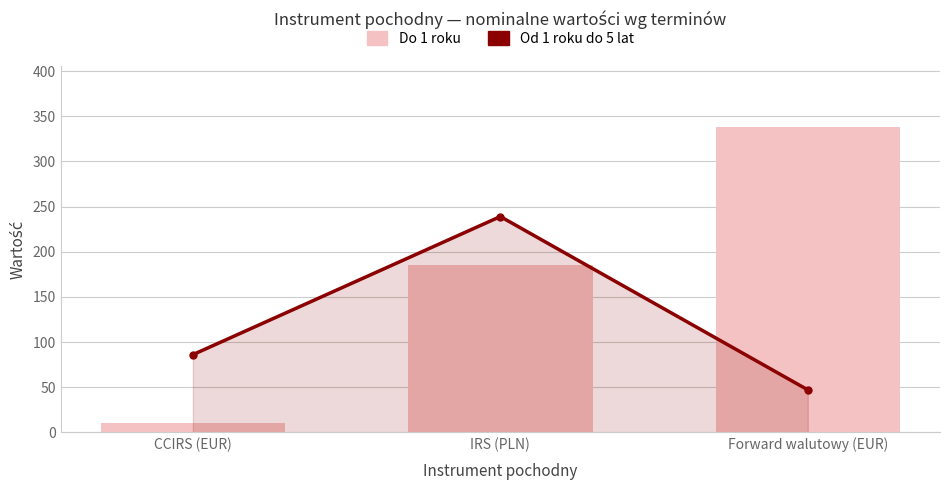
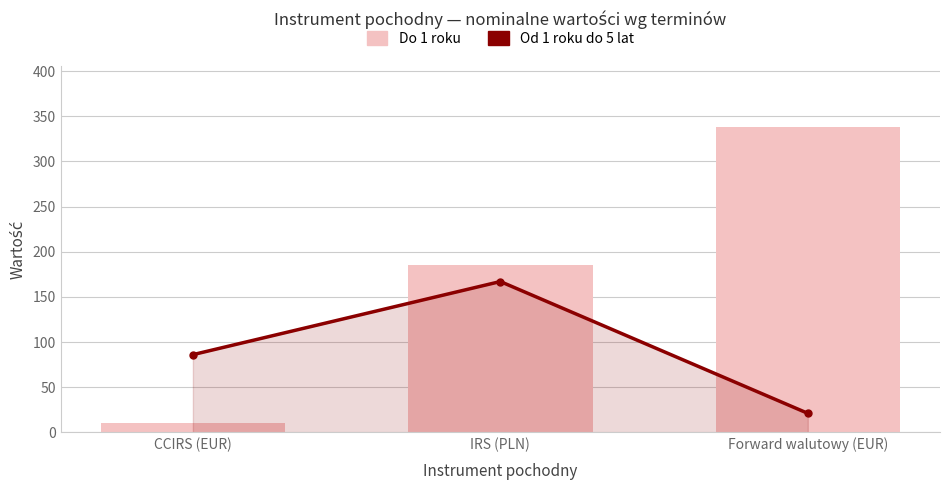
Od 1 roku do 5 lat, IRS (PLN): 240 -> 170
Od 1 roku do 5 lat, Forward walutowy (EUR): 50 -> 20
